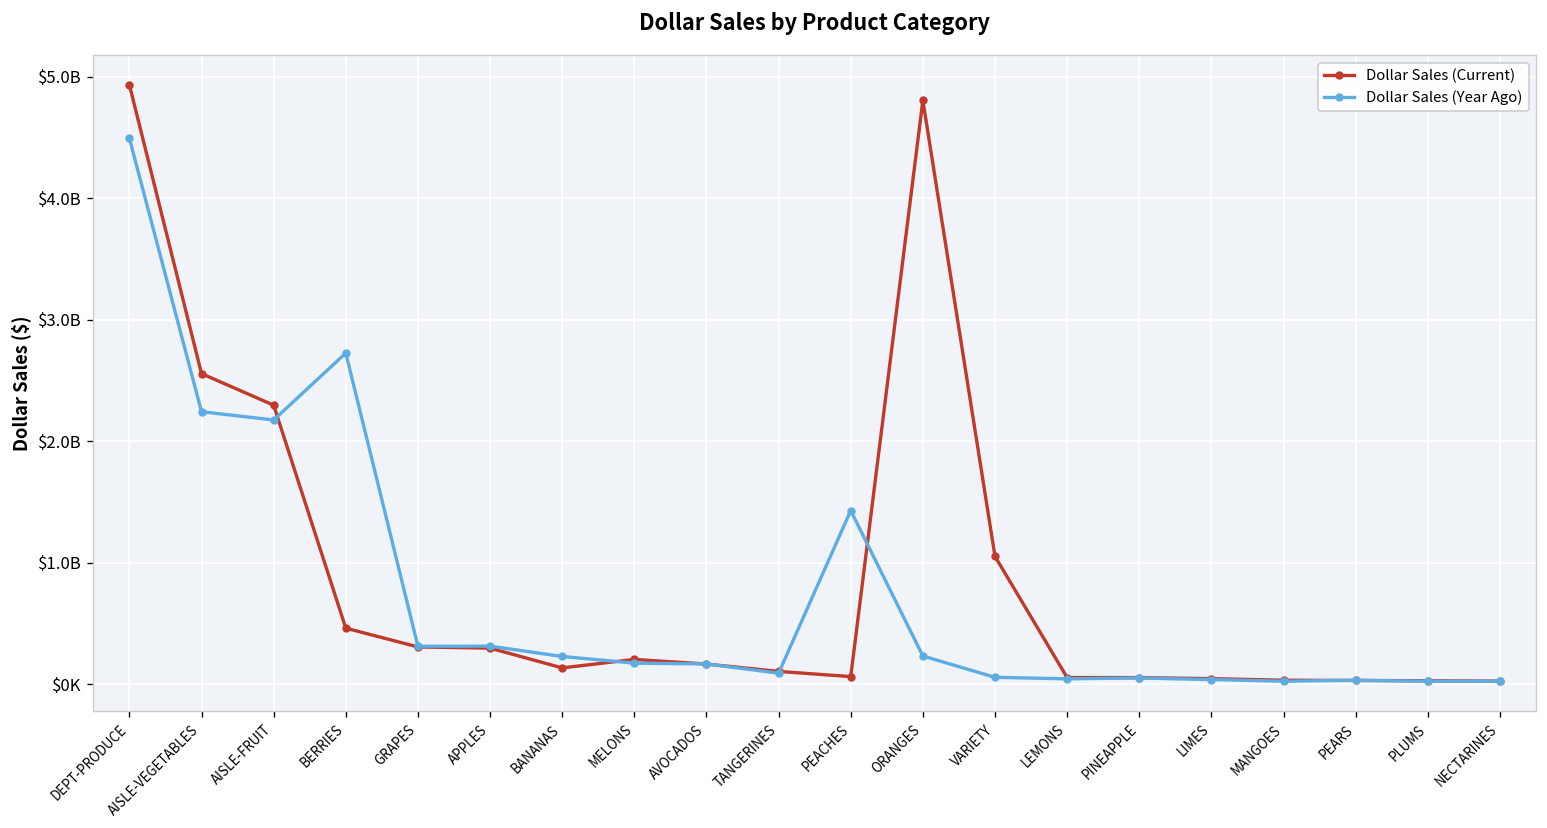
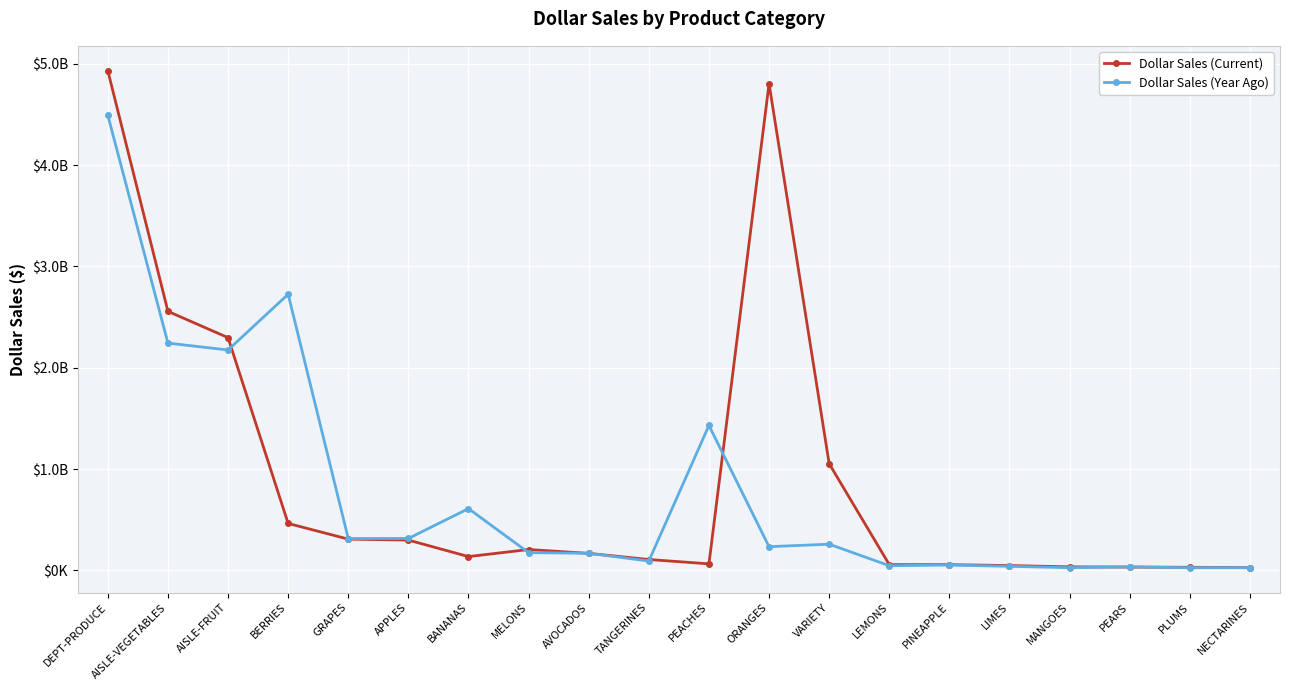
Dollar Sales (Year Ago), BANANAS: $230000000 -> $610000000
Dollar Sales (Year Ago), VARIETY: $60000000 -> $260000000
